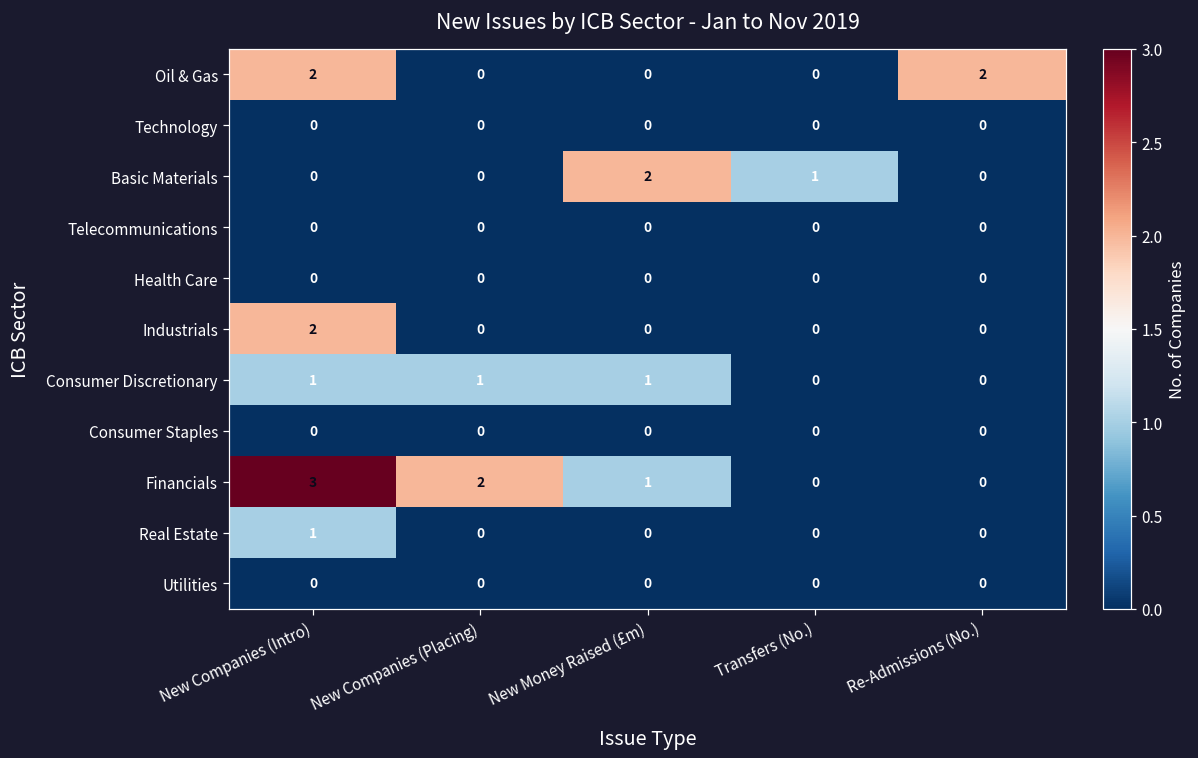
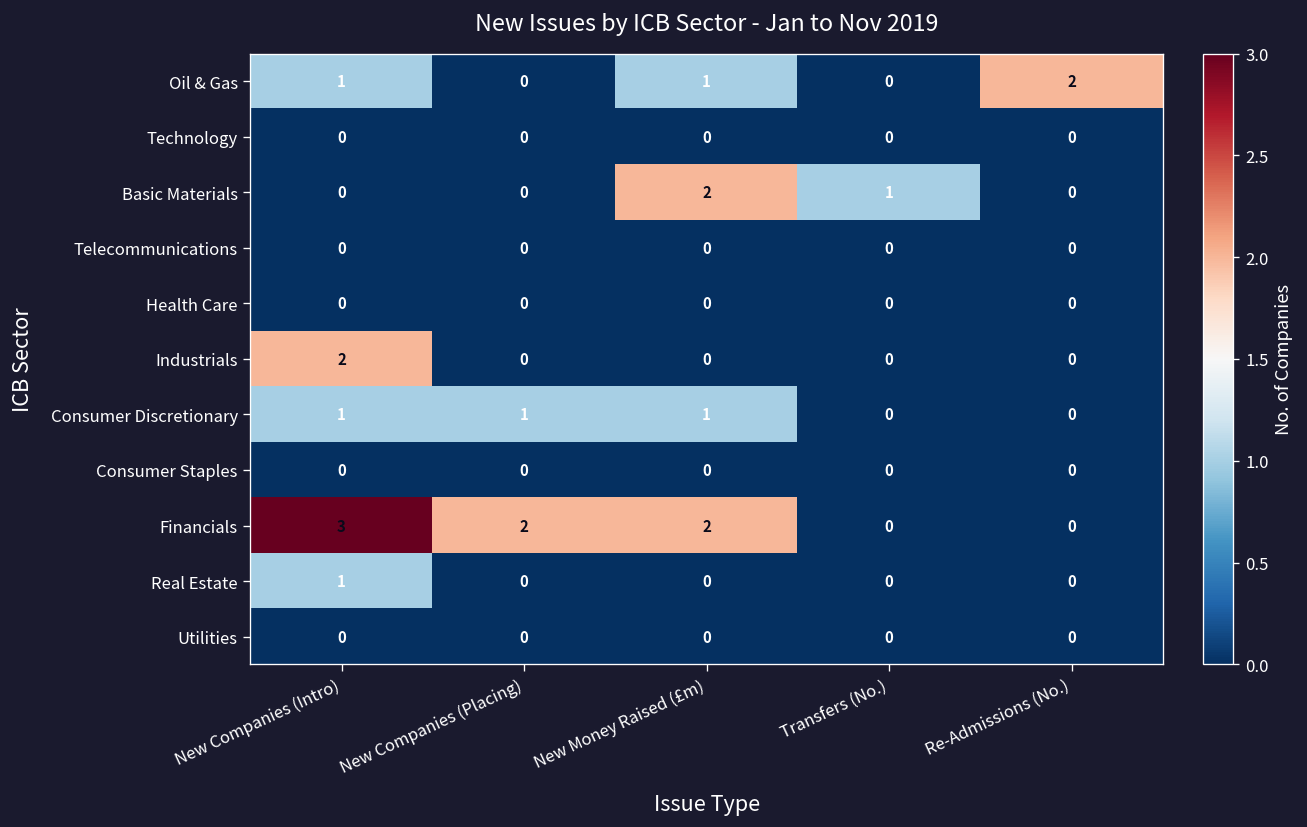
Oil & Gas, New Companies (Intro): 2 -> 1
Oil & Gas, New Money Raised (£m): 0 -> 1
Financials, New Money Raised (£m): 1 -> 2
